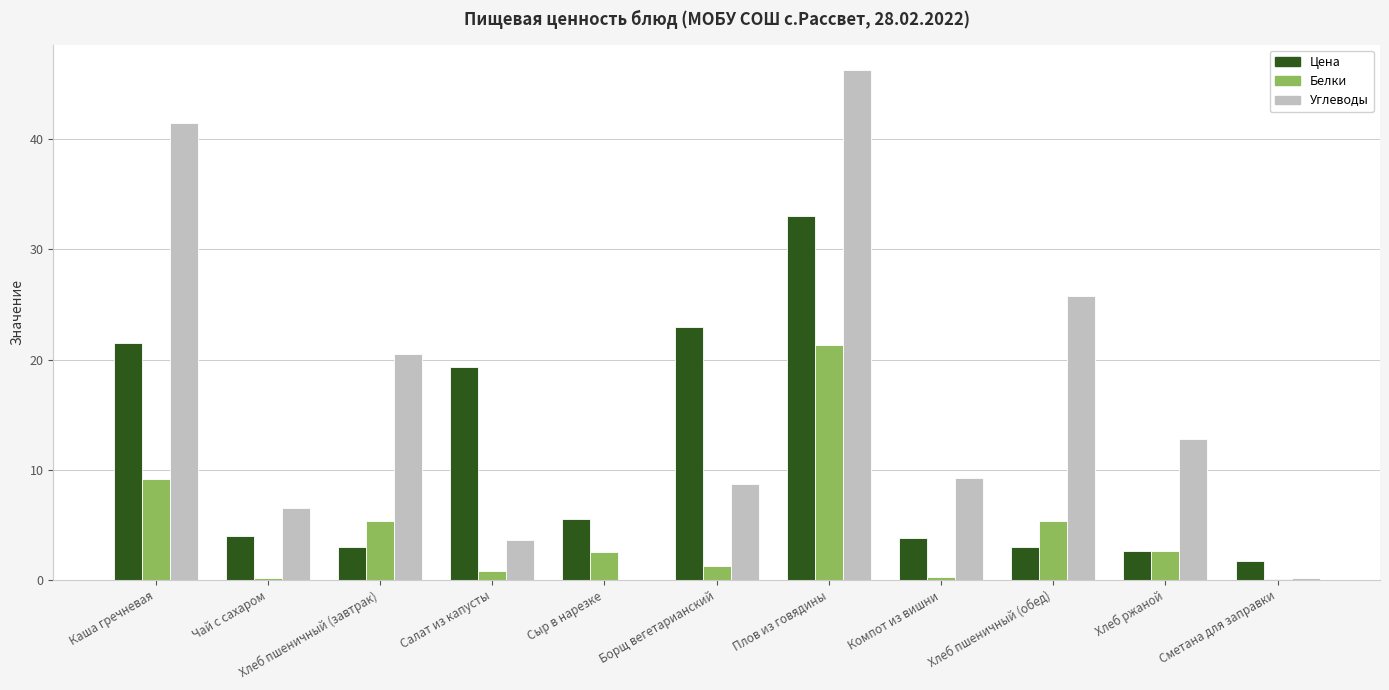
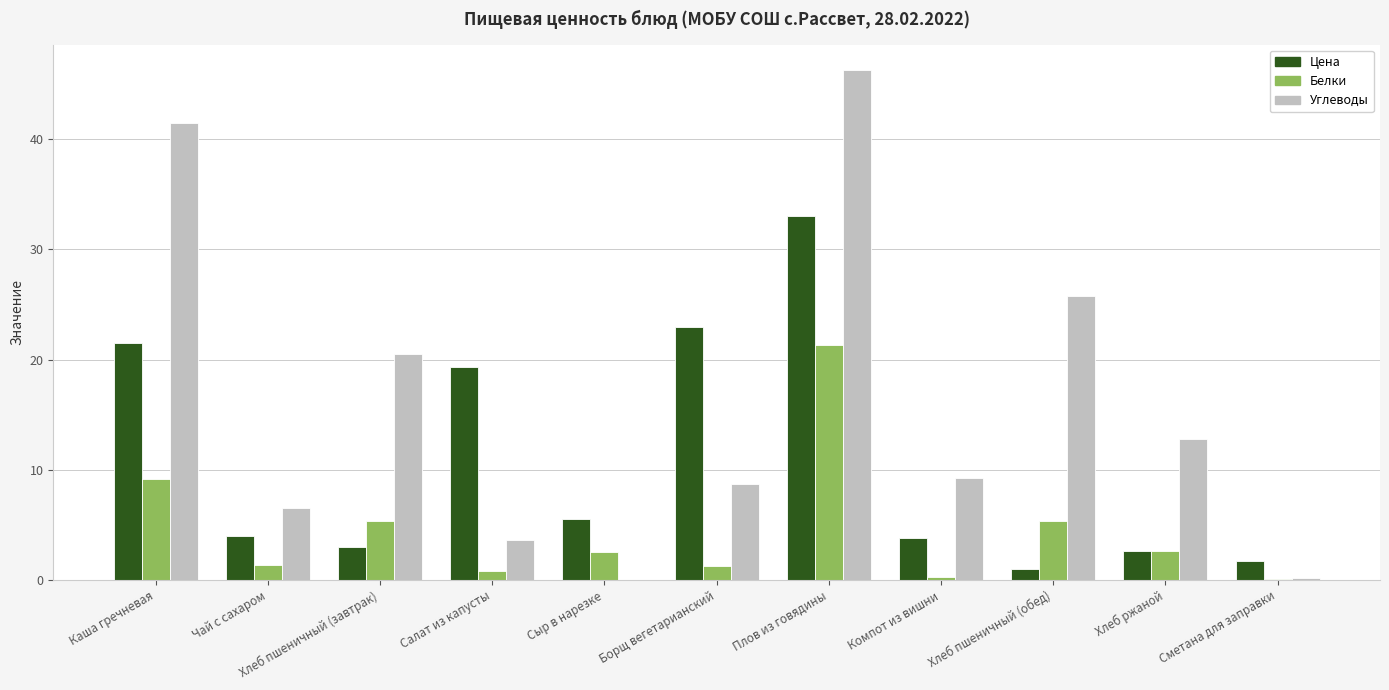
Белки, Чай с сахаром: 0.2 -> 1.4
Цена, Хлеб пшеничный (обед): 3 -> 1
